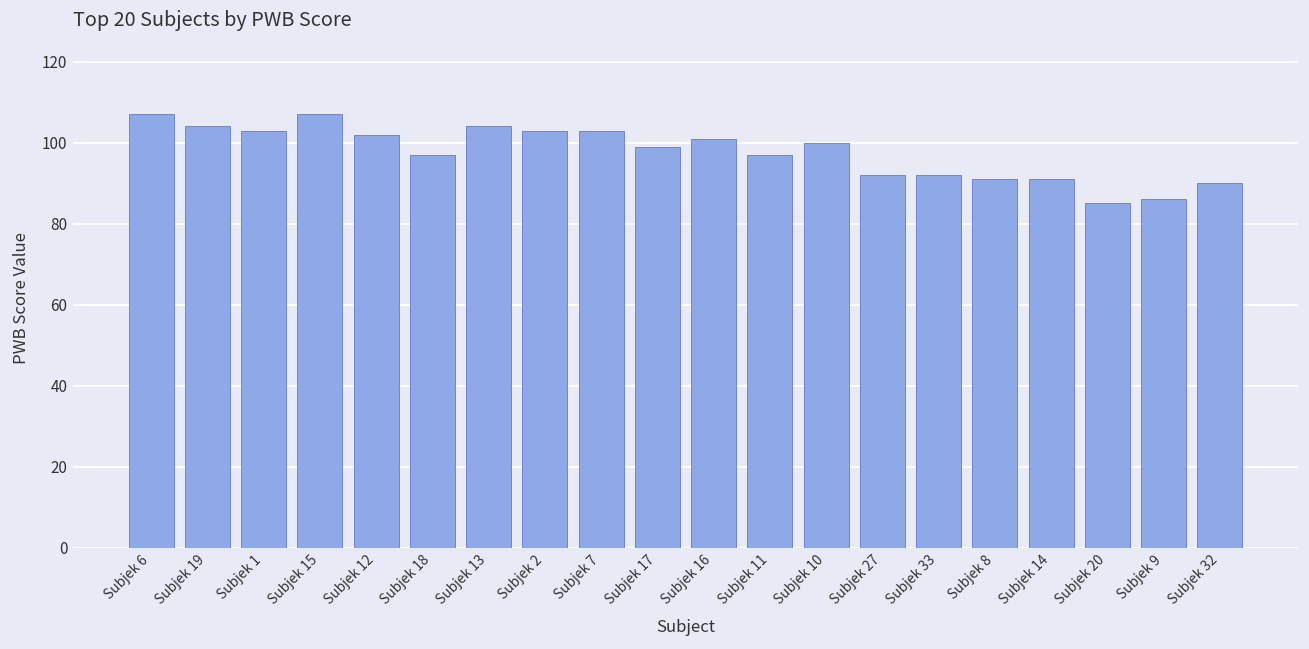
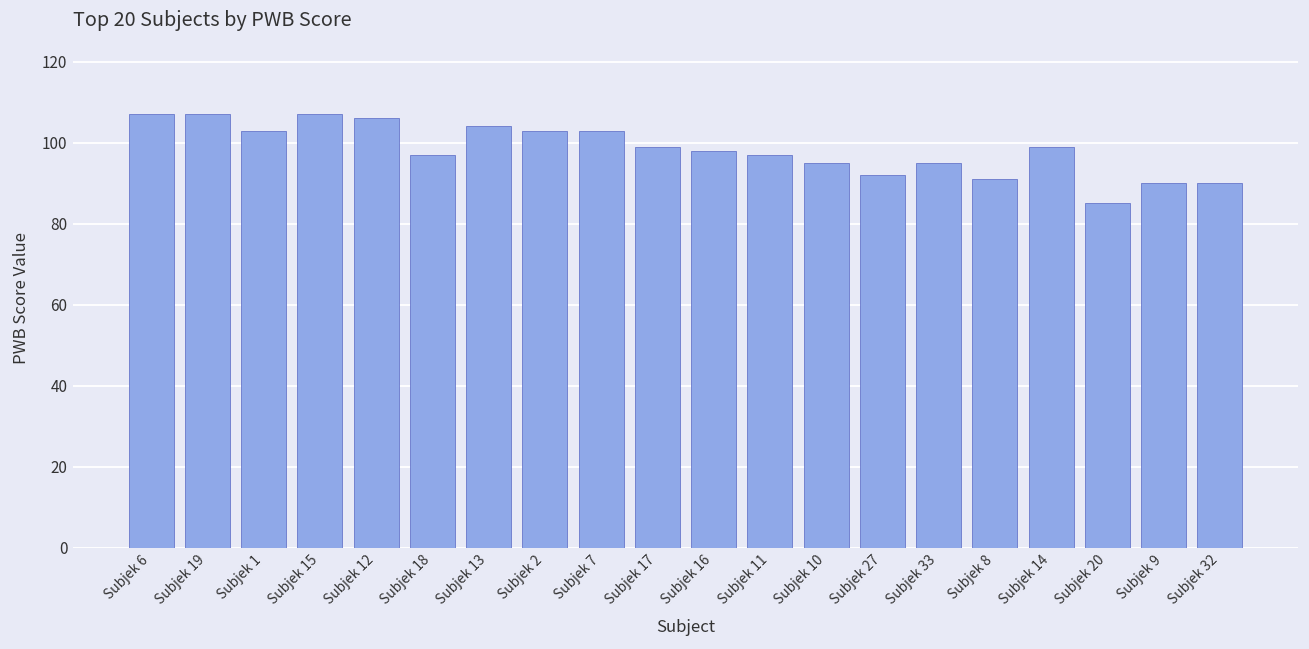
Subjek 19: 104 -> 107
Subjek 12: 102 -> 106
Subjek 16: 101 -> 98
Subjek 10: 100 -> 95
Subjek 33: 92 -> 95
Subjek 14: 91 -> 99
Subjek 9: 86 -> 90
